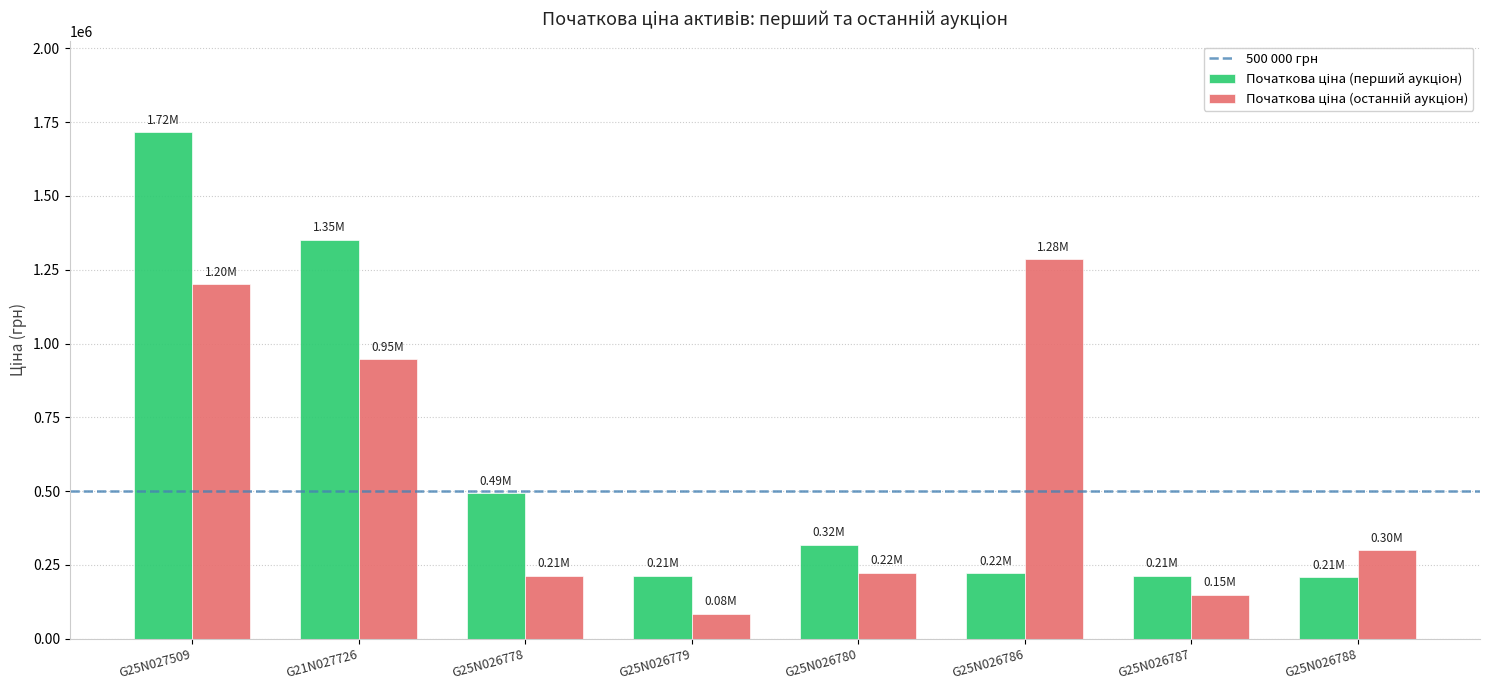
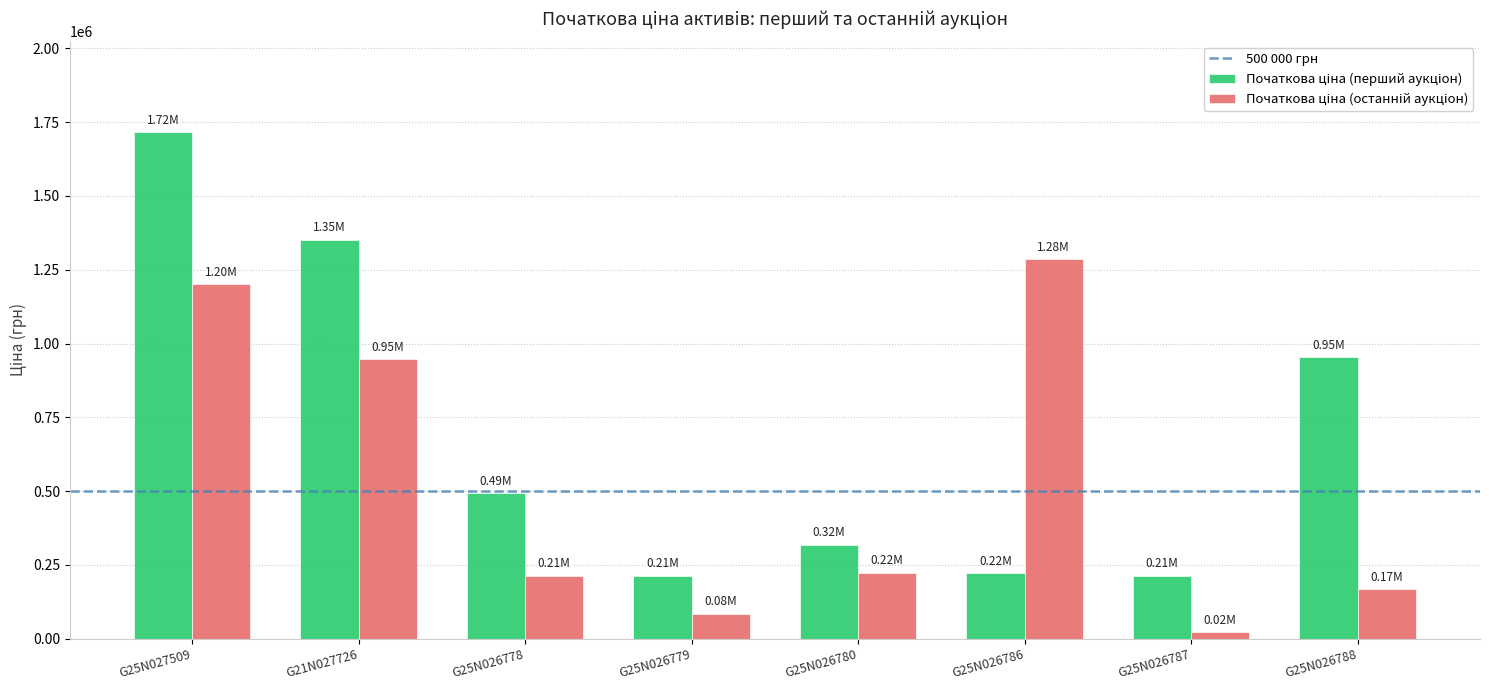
Початкова ціна (останній аукціон), G25N026787: 0.15M -> 0.02M
Початкова ціна (перший аукціон), G25N026788: 0.21M -> 0.95M
Початкова ціна (останній аукціон), G25N026788: 0.30M -> 0.17M
